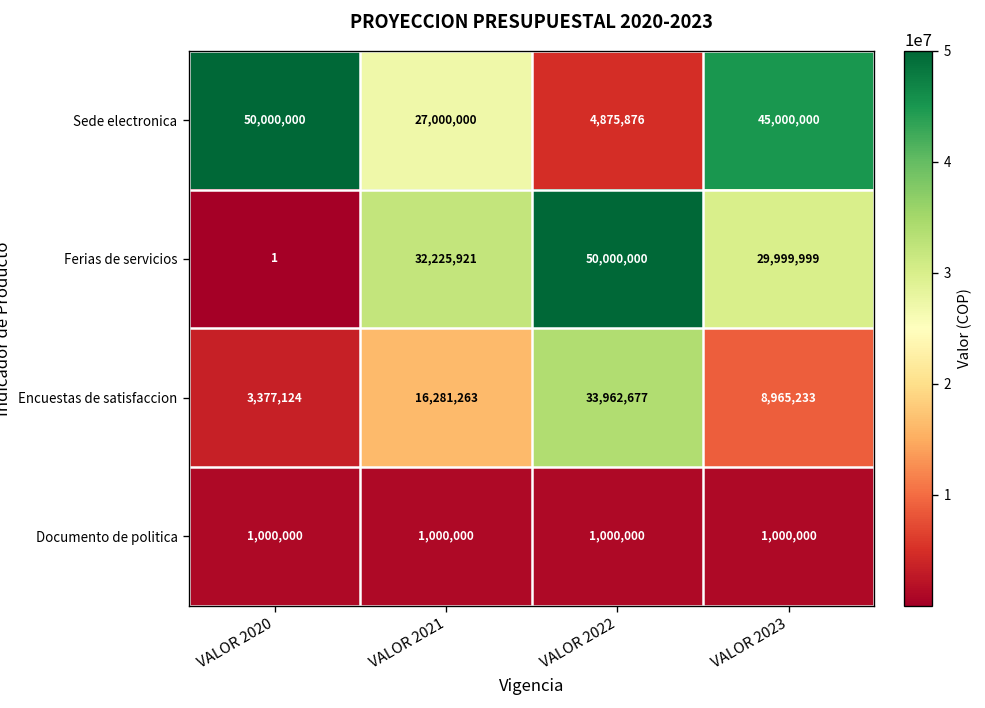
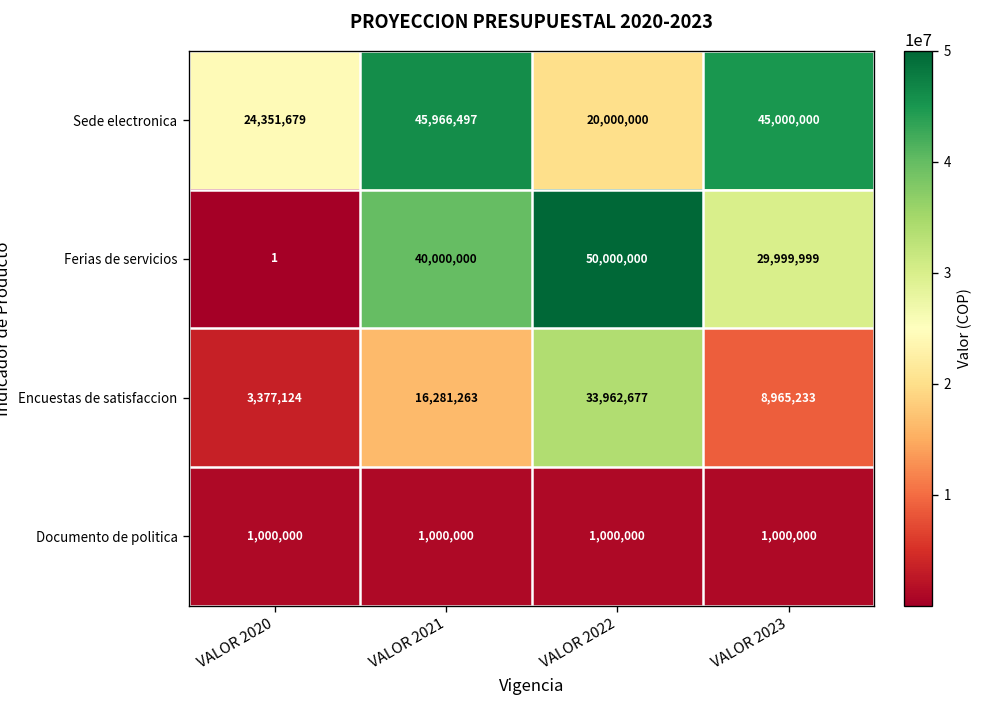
Sede electronica, VALOR 2020: 50,000,000 -> 24,351,679
Sede electronica, VALOR 2021: 27,000,000 -> 45,966,497
Sede electronica, VALOR 2022: 4,875,876 -> 20,000,000
Ferias de servicios, VALOR 2021: 32,225,921 -> 40,000,000
